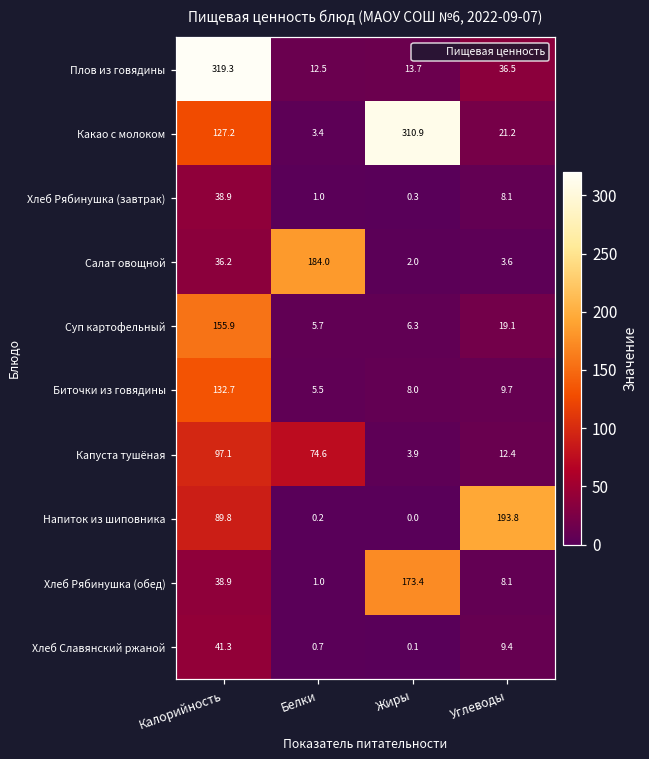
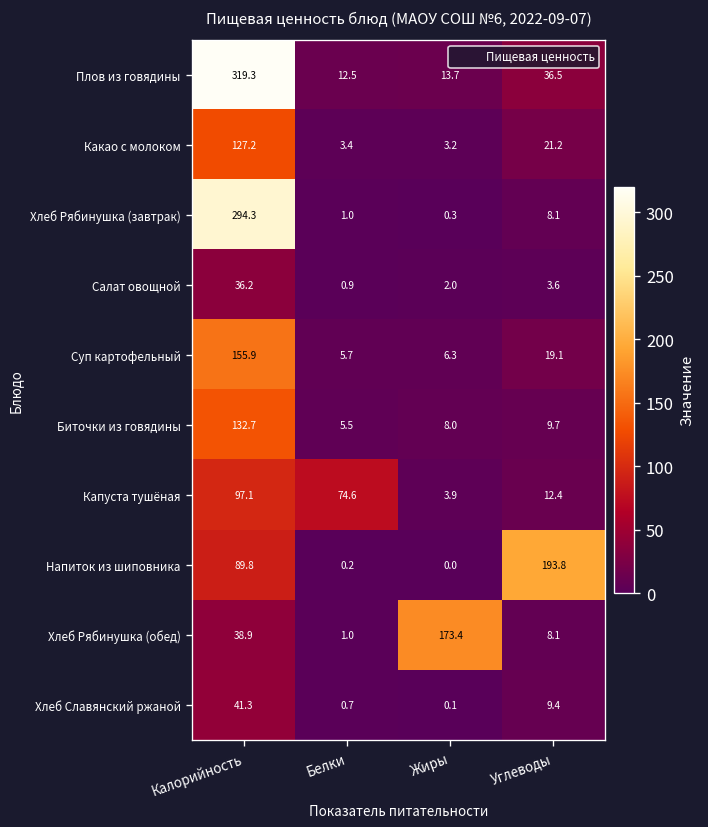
Какао с молоком, Жиры: 310.9 -> 3.2
Хлеб Рябинушка (завтрак), Калорийность: 38.9 -> 294.3
Салат овощной, Белки: 184.0 -> 0.9
